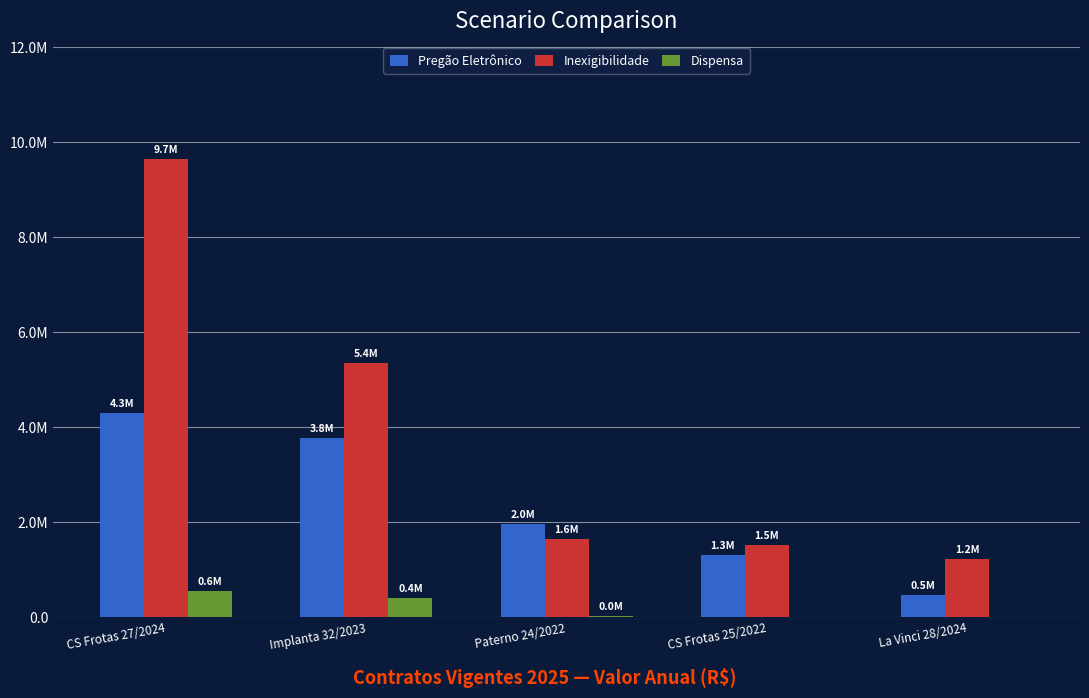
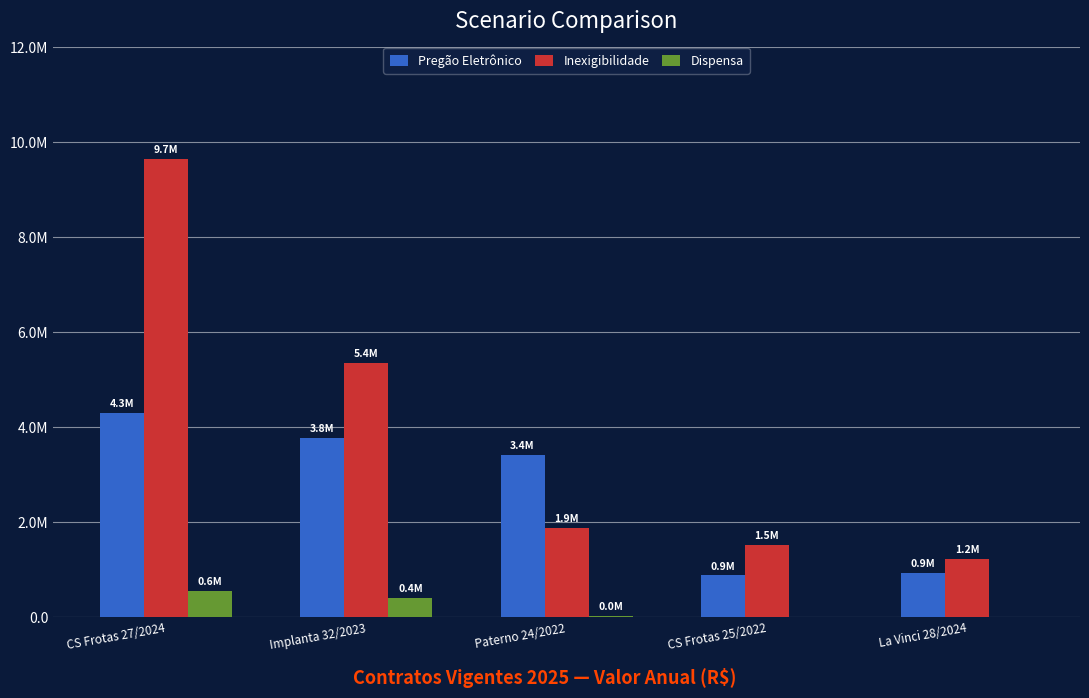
Pregão Eletrônico, Paterno 24/2022: 2.0M -> 3.4M
Inexigibilidade, Paterno 24/2022: 1.6M -> 1.9M
Pregão Eletrônico, CS Frotas 25/2022: 1.3M -> 0.9M
Pregão Eletrônico, La Vinci 28/2024: 0.5M -> 0.9M
